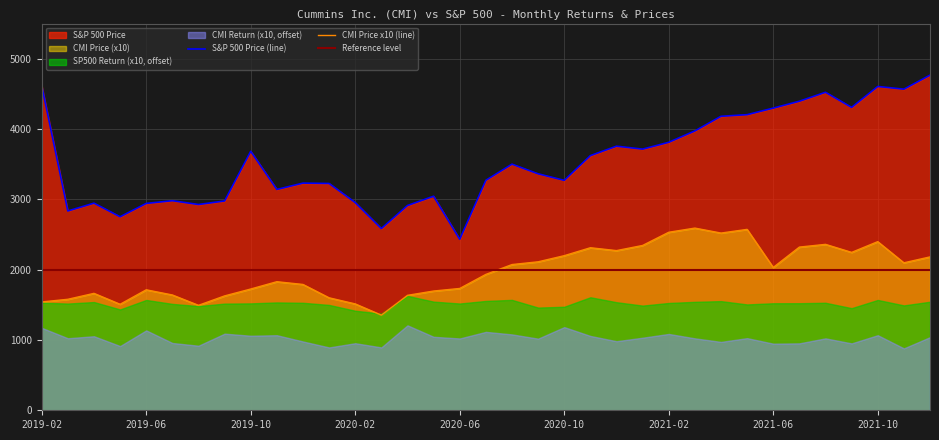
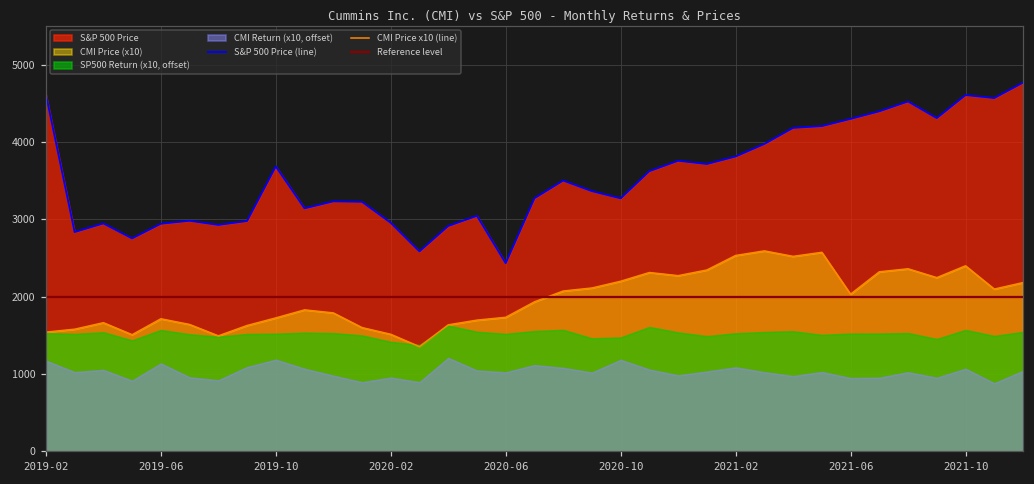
CMI Return (x10, offset), 2019-10: 1100 -> 1200
